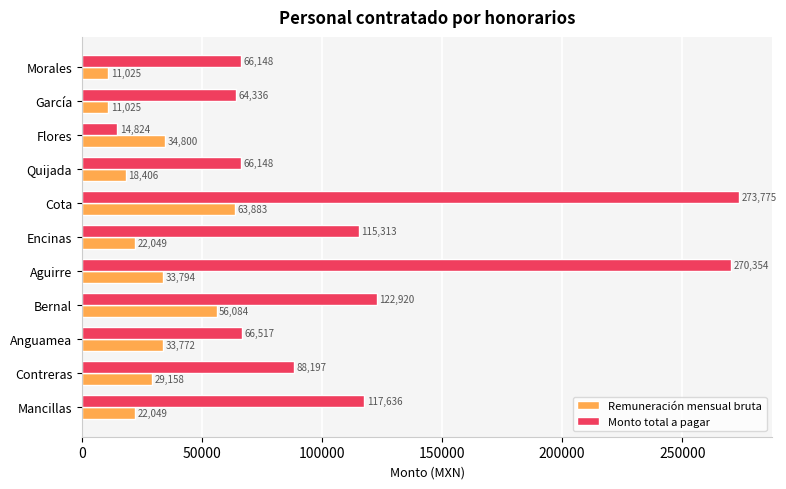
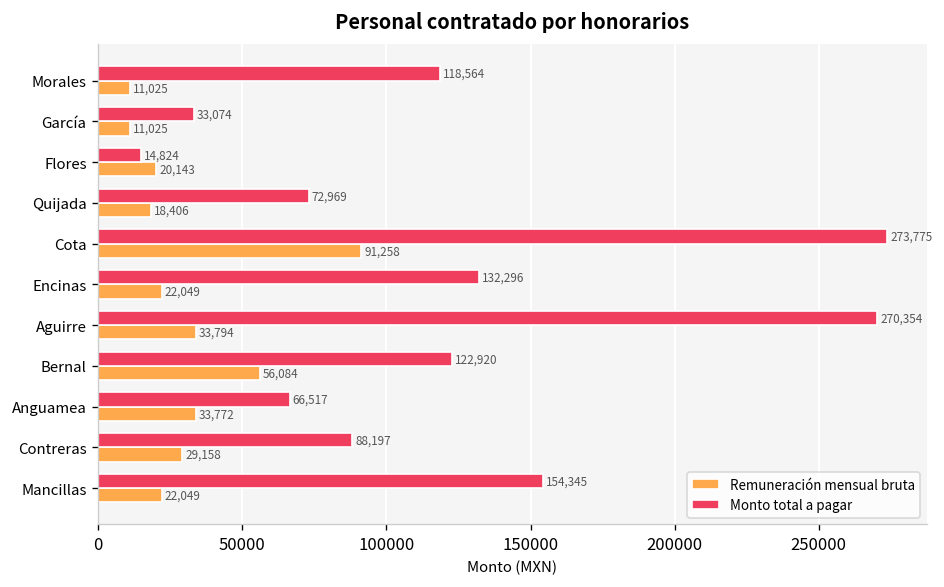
Monto total a pagar, Morales: 66,148 -> 118,564
Monto total a pagar, García: 64,336 -> 33,074
Remuneración mensual bruta, Flores: 34,800 -> 20,143
Monto total a pagar, Quijada: 66,148 -> 72,969
Remuneración mensual bruta, Cota: 63,883 -> 91,258
Monto total a pagar, Encinas: 115,313 -> 132,296
Monto total a pagar, Mancillas: 117,636 -> 154,345
